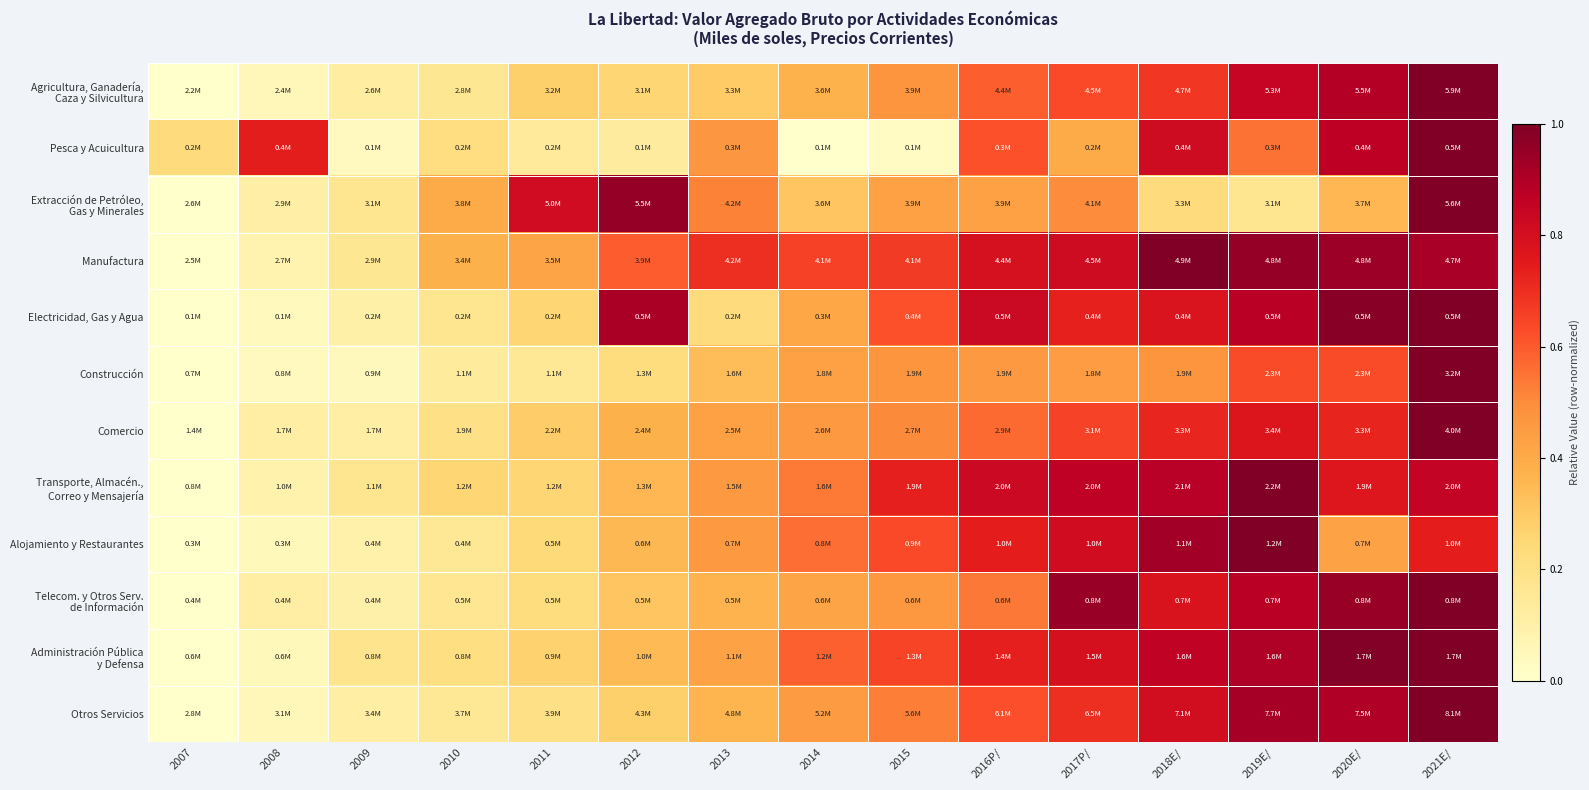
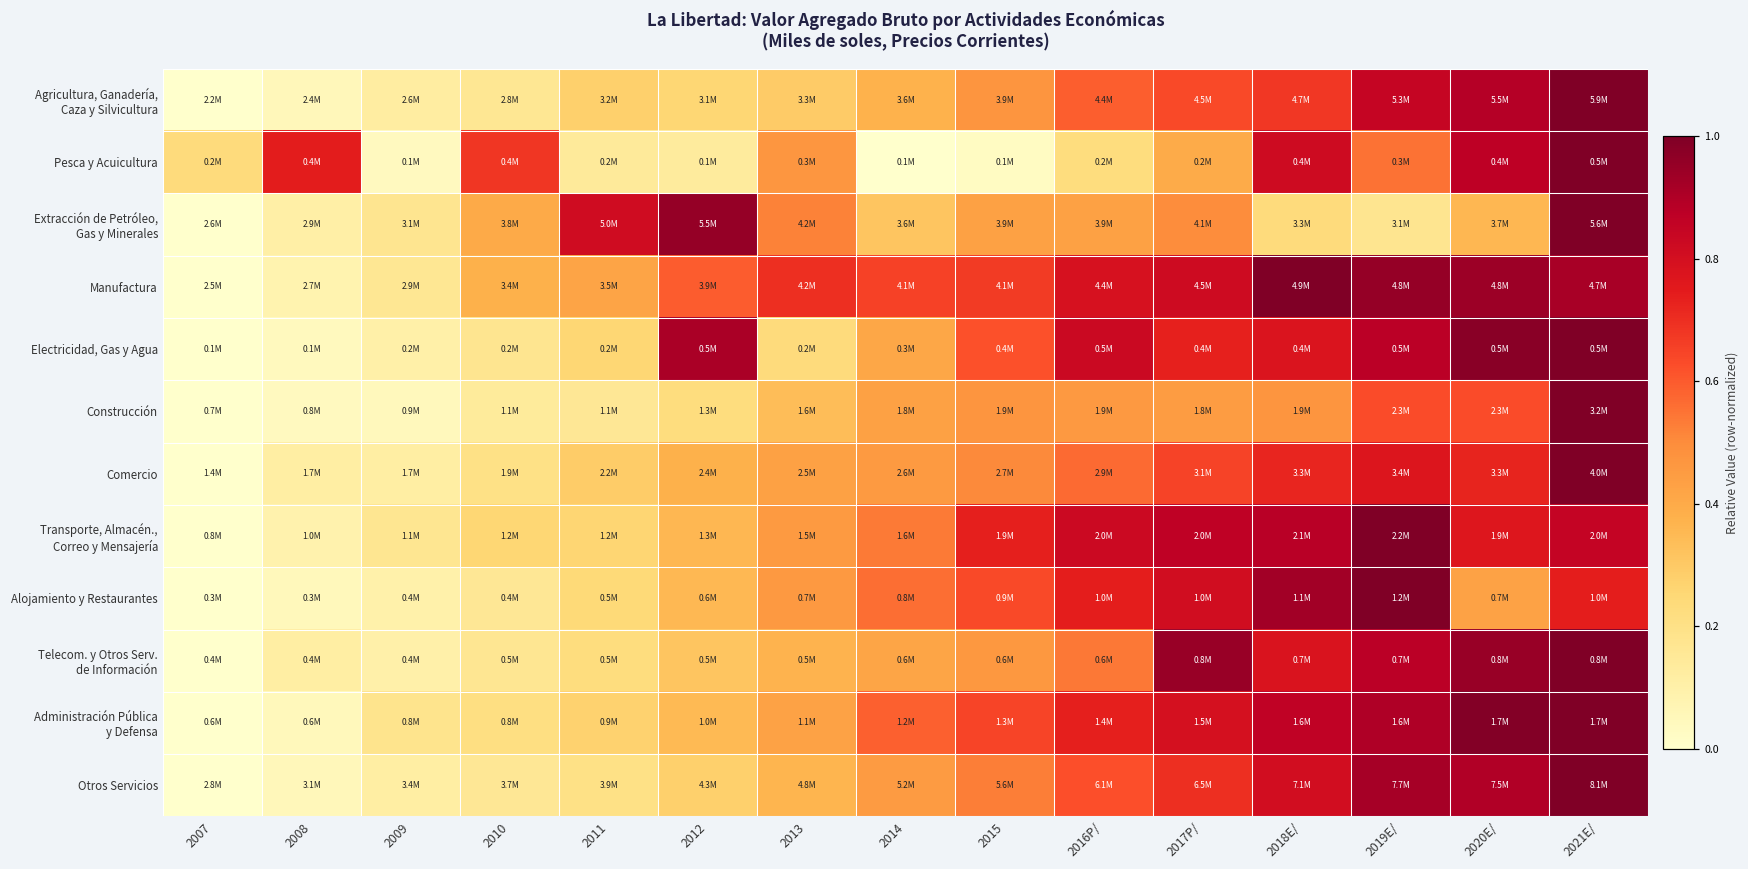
Pesca y Acuicultura, 2010: 0.2M -> 0.4M
Pesca y Acuicultura, 2016P/: 0.3M -> 0.2M
